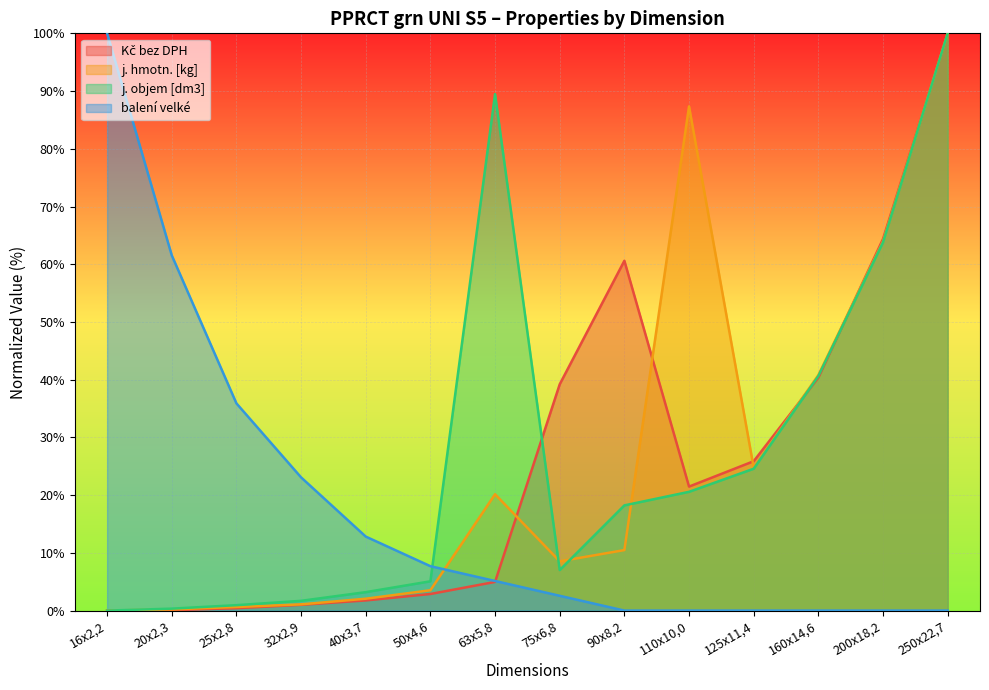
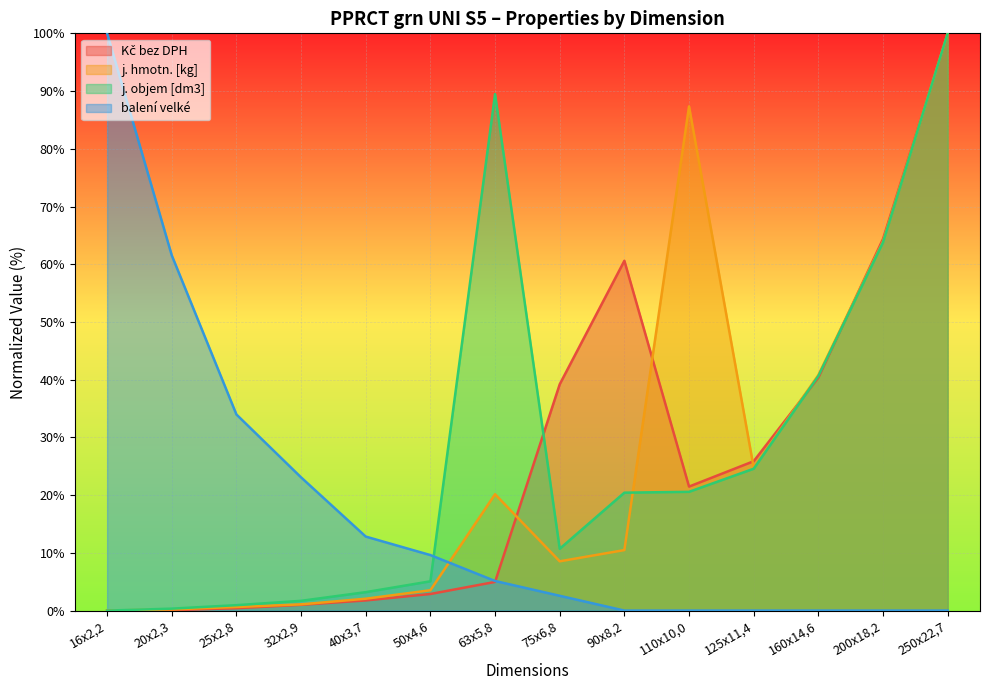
balení velké, 25x2,8: 36% -> 34%
balení velké, 50x4,6: 8% -> 10%
j. objem [dm3], 75x6,8: 7% -> 11%
j. objem [dm3], 90x8,2: 18% -> 20%
